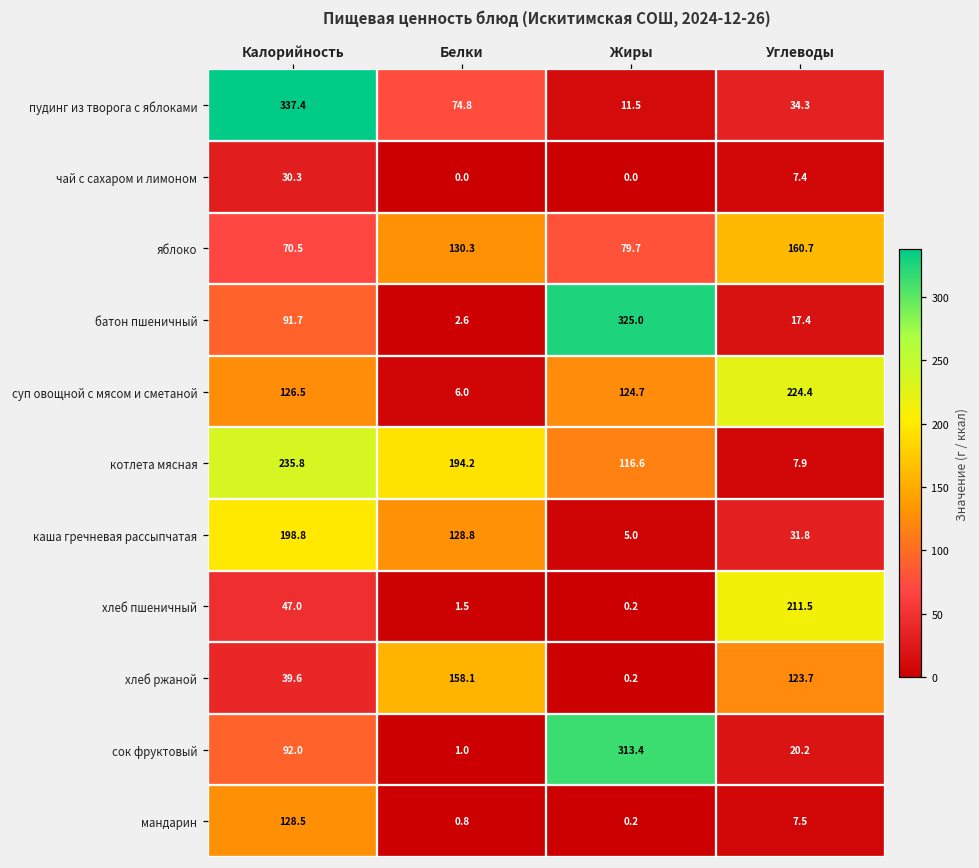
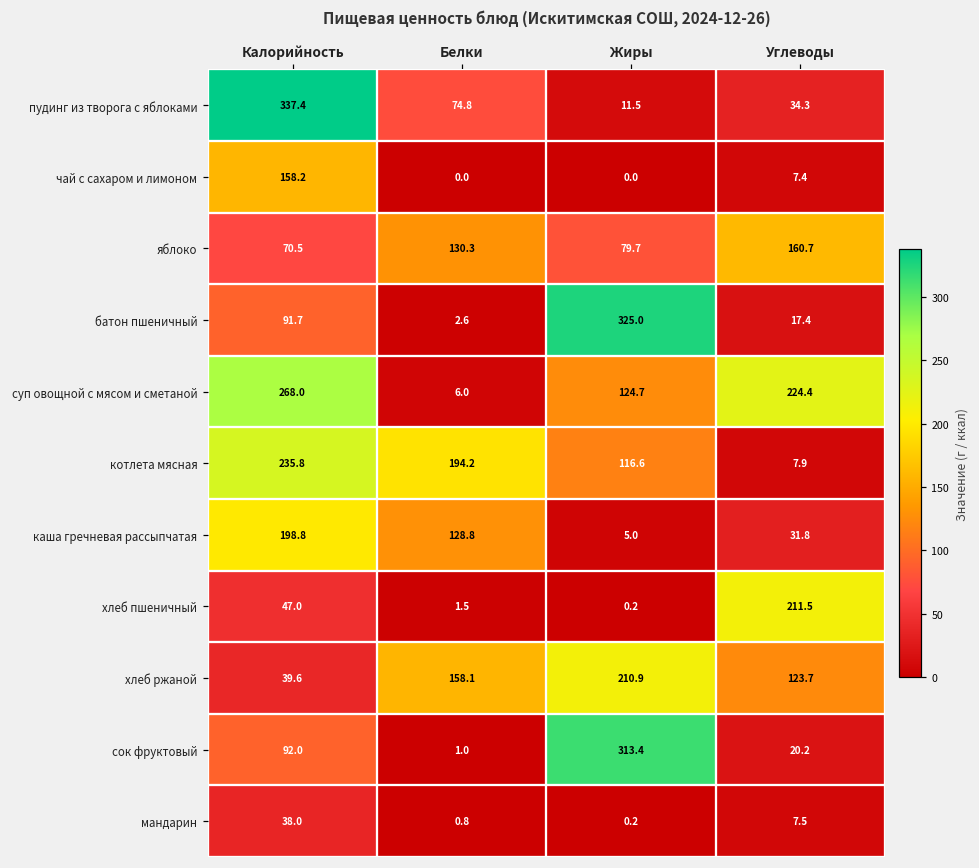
чай с сахаром и лимоном, Калорийность: 30.3 -> 158.2
суп овощной с мясом и сметаной, Калорийность: 126.5 -> 268.0
хлеб ржаной, Жиры: 0.2 -> 210.9
мандарин, Калорийность: 128.5 -> 38.0
